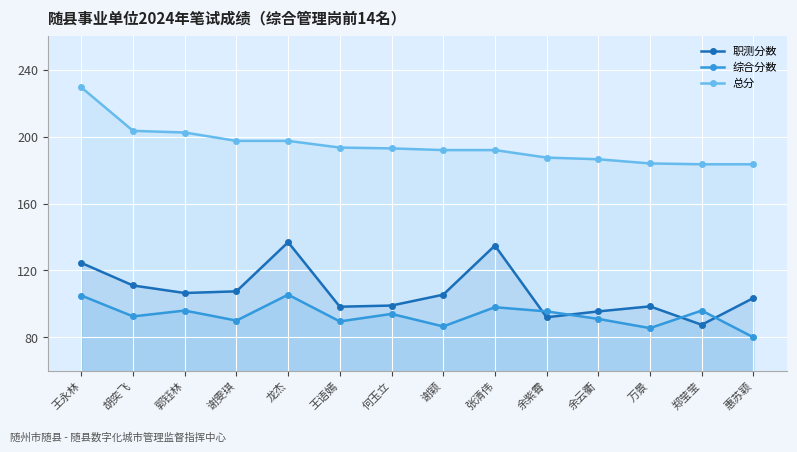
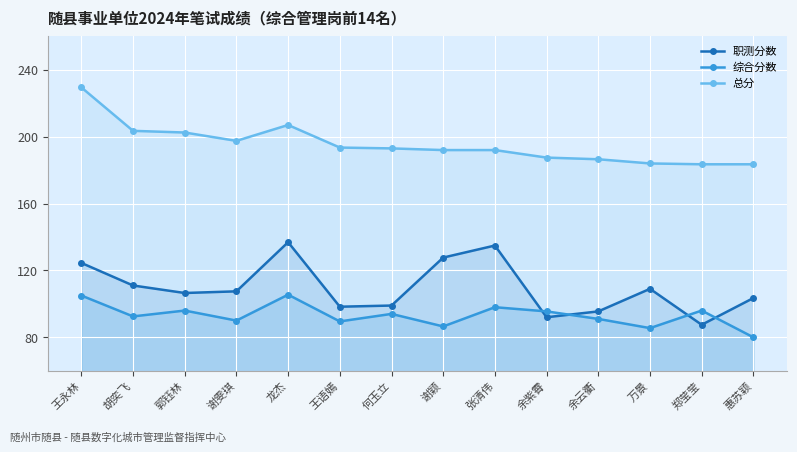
总分, 龙杰: 198 -> 207
职测分数, 谢颖: 106 -> 128
职测分数, 万景: 99 -> 109
